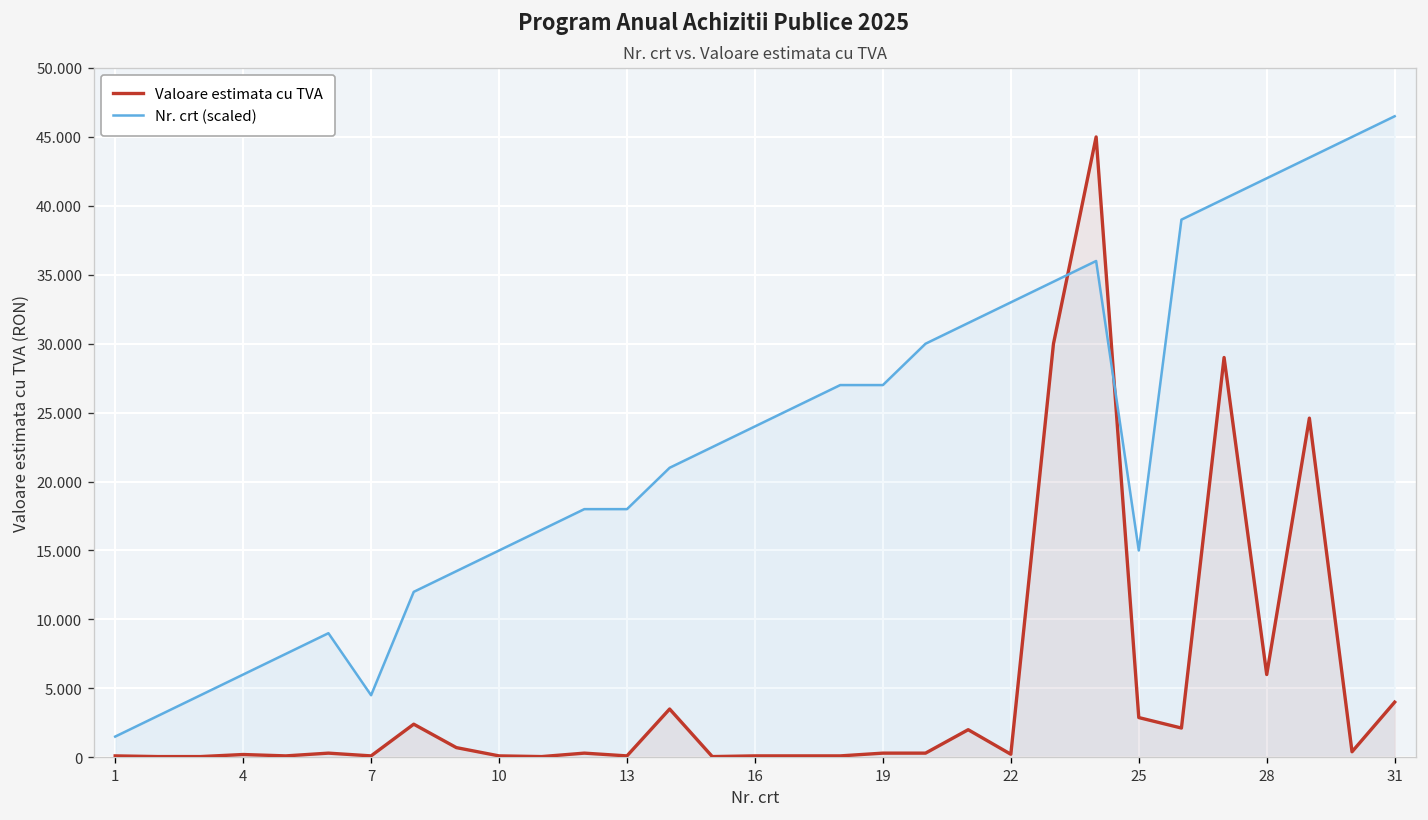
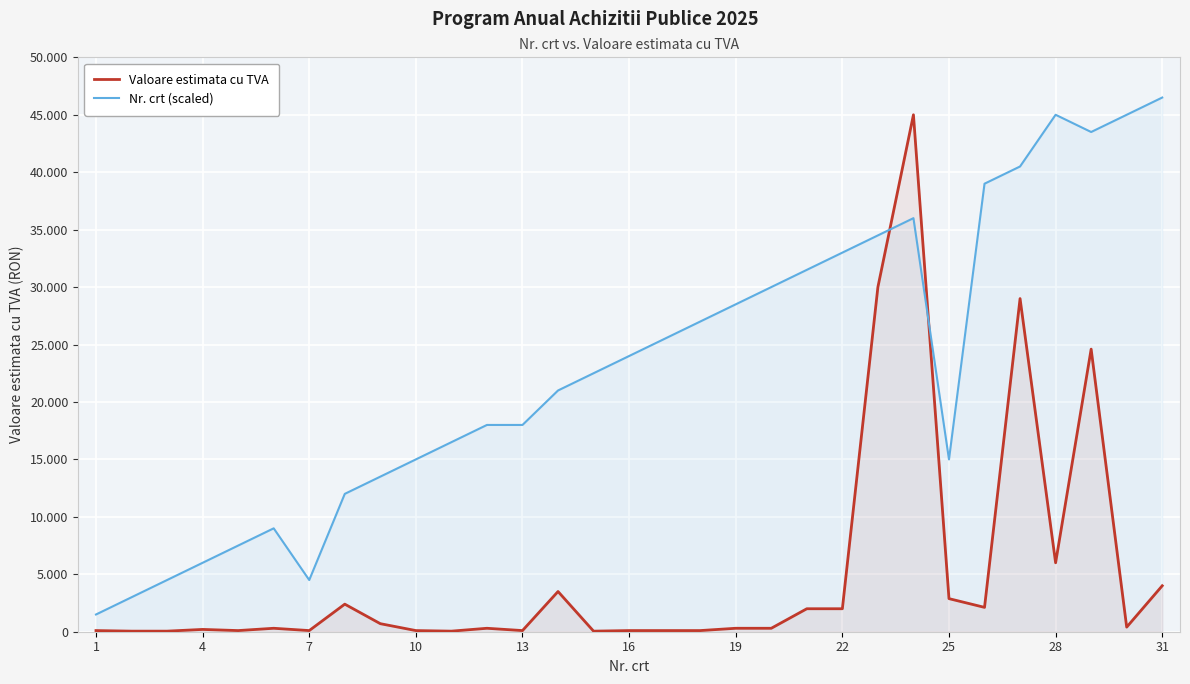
Nr. crt (scaled), 19: 27.0 -> 28.5
Valoare estimata cu TVA, 22: 0.2 -> 2.0
Nr. crt (scaled), 28: 42.0 -> 45.0
